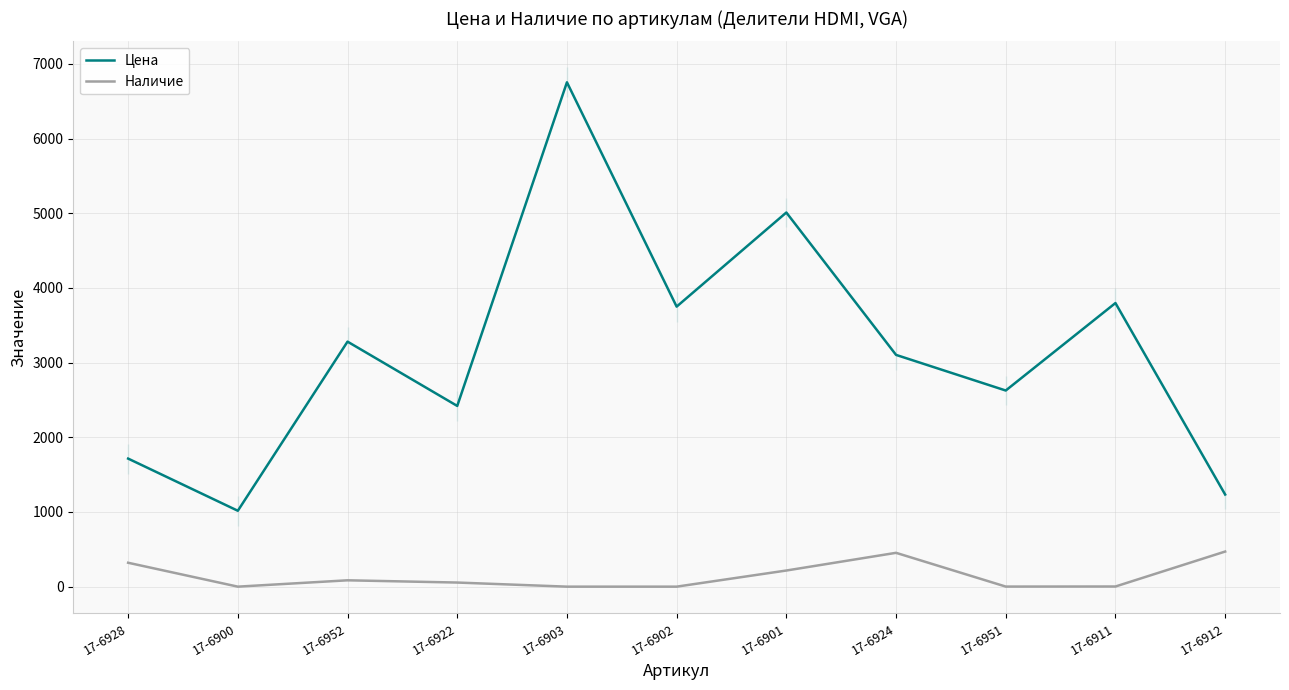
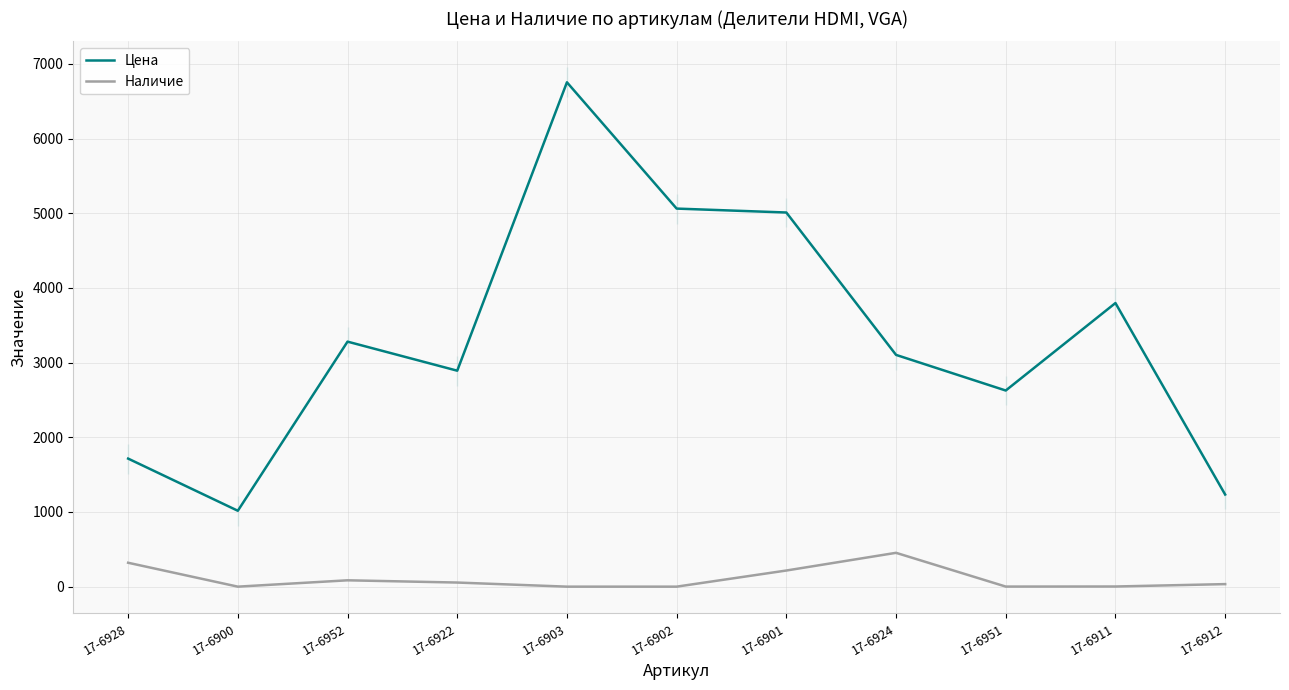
Цена, 17-6922: 2400 -> 2900
Цена, 17-6902: 3700 -> 5100
Наличие, 17-6912: 500 -> 0
